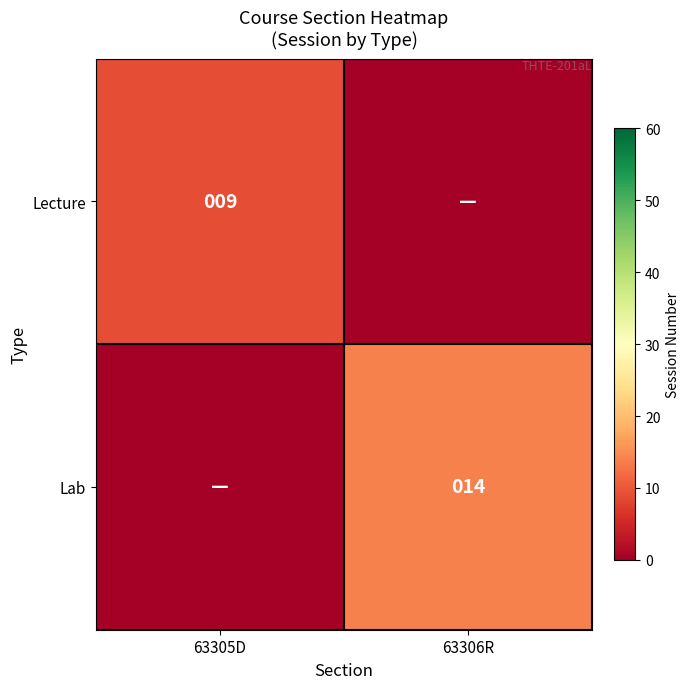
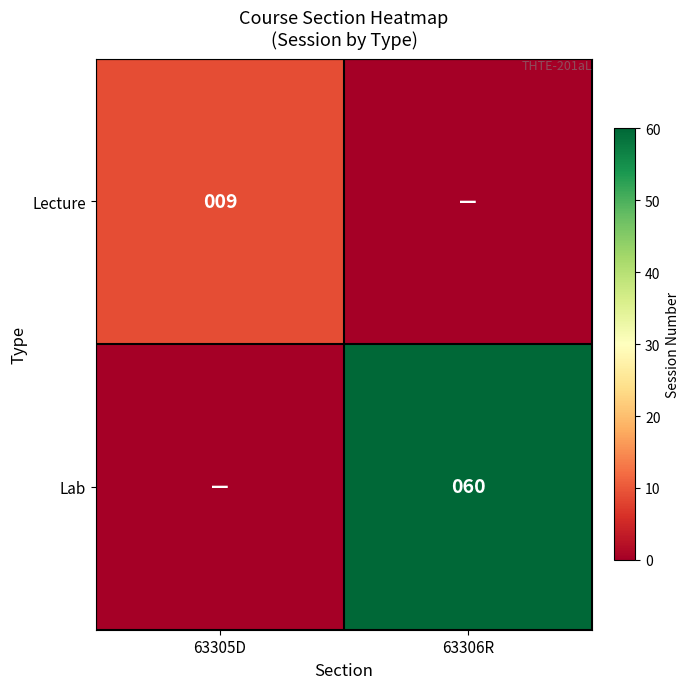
Lab, 63306R: 014 -> 060
